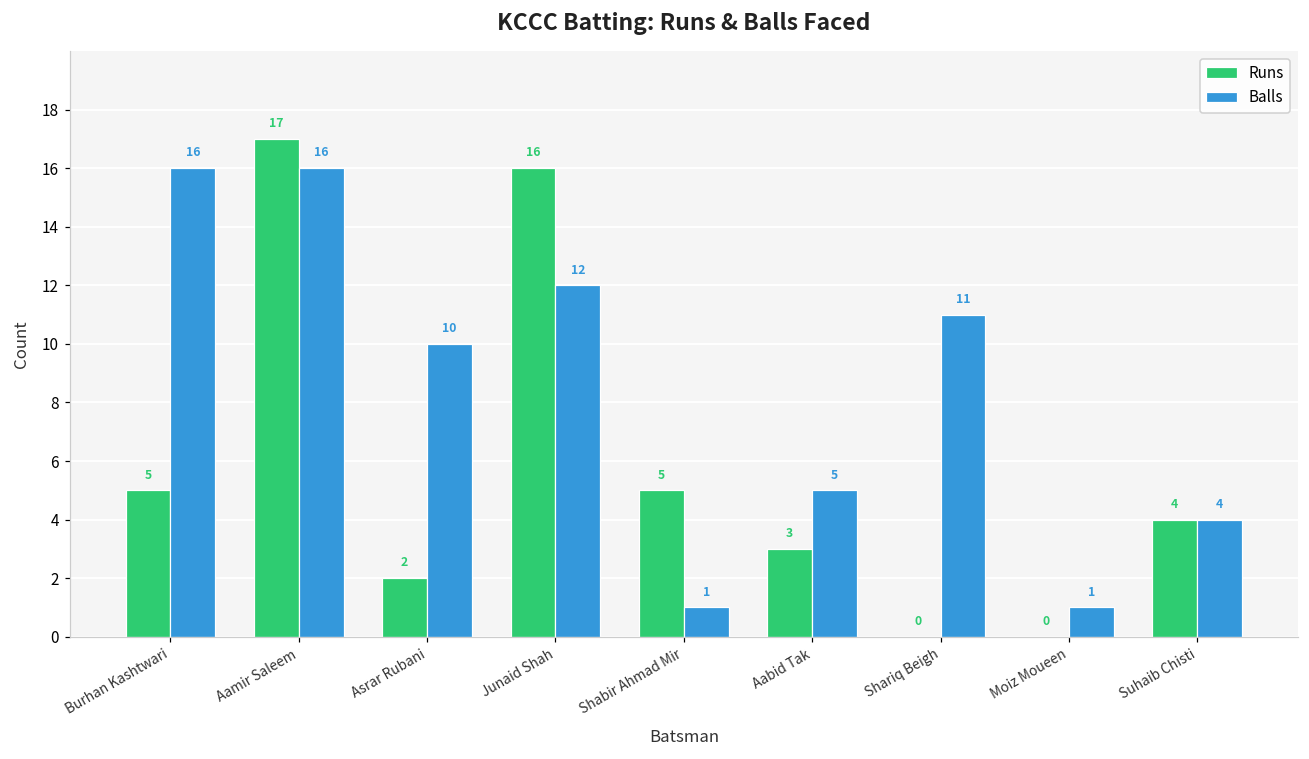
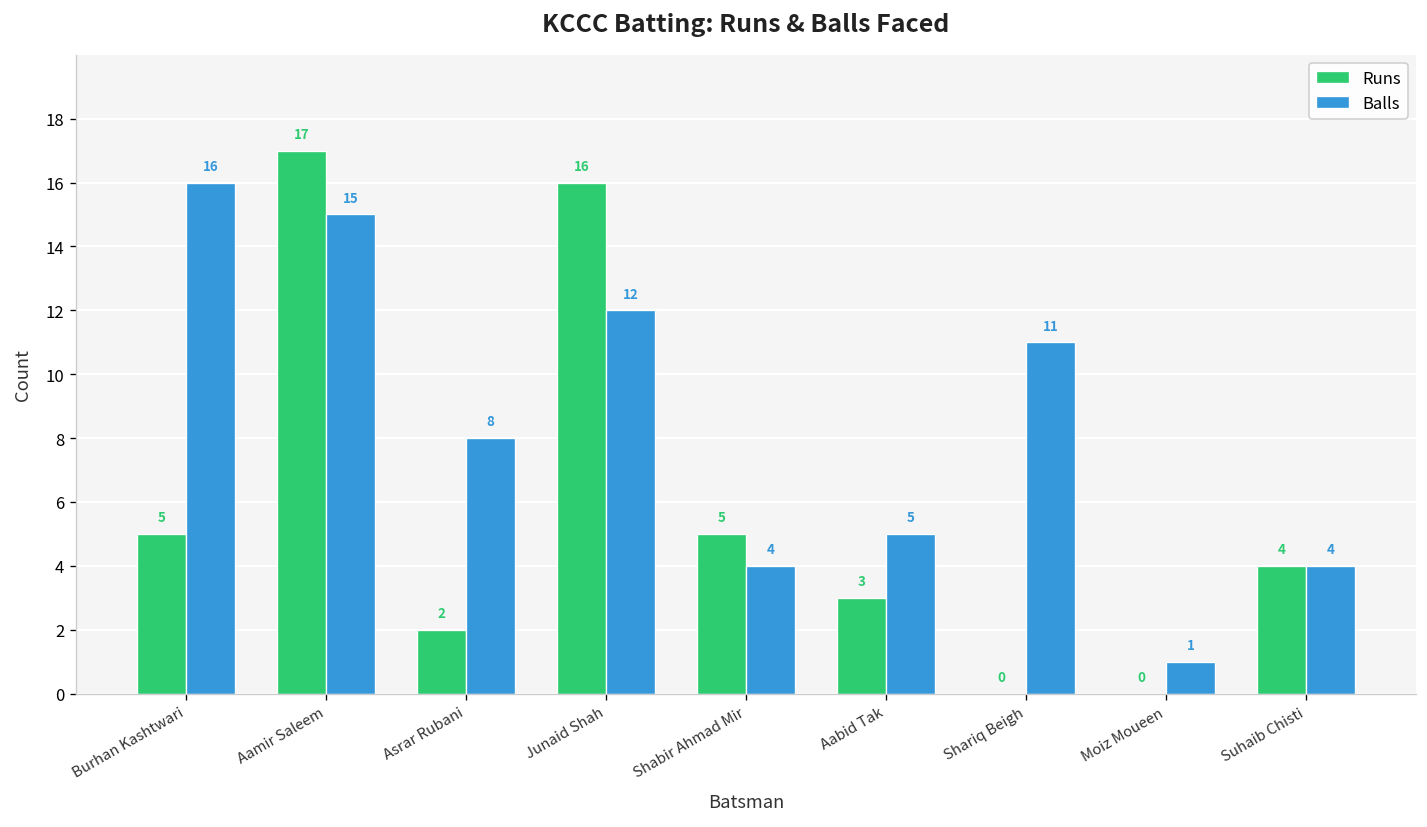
Balls, Aamir Saleem: 16 -> 15
Balls, Asrar Rubani: 10 -> 8
Balls, Shabir Ahmad Mir: 1 -> 4
